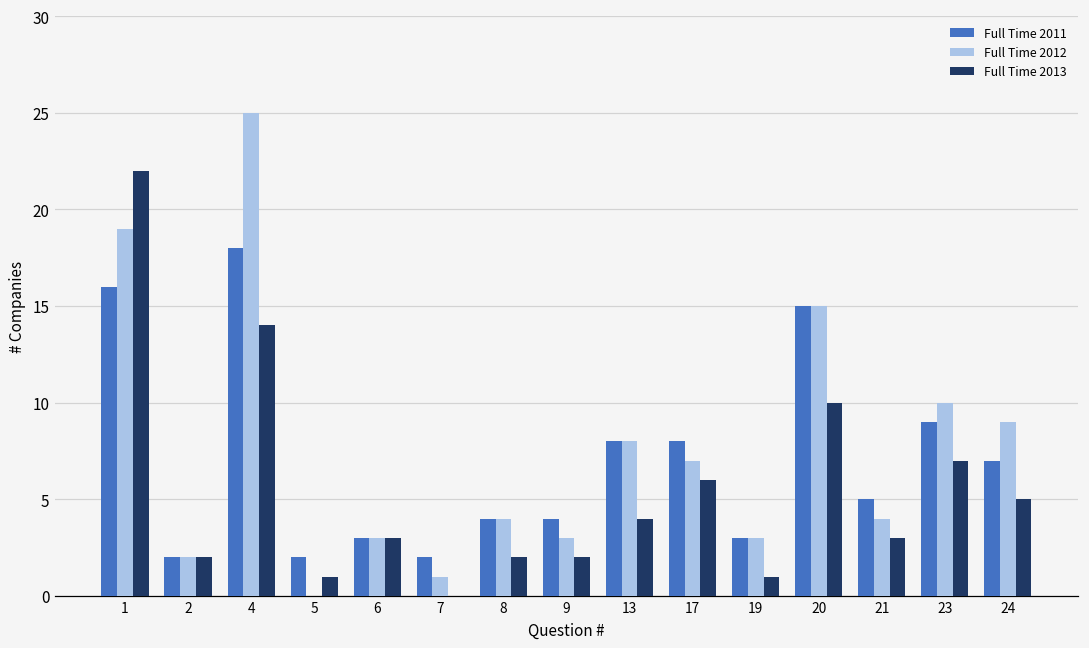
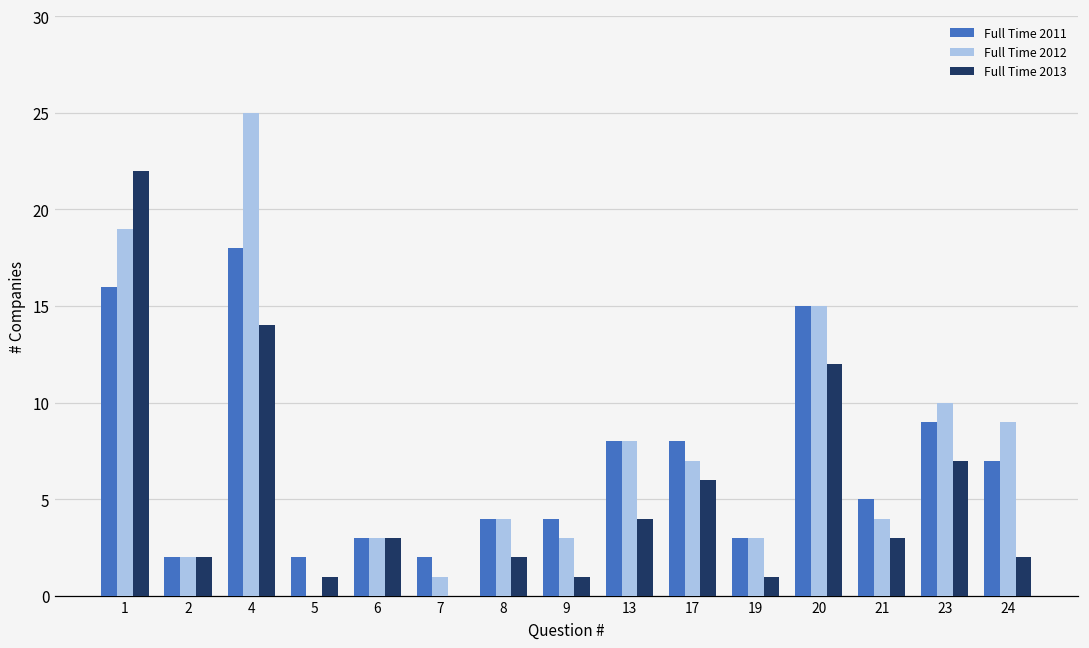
Full Time 2013, 9: 2 -> 1
Full Time 2013, 20: 10 -> 12
Full Time 2013, 24: 5 -> 2
